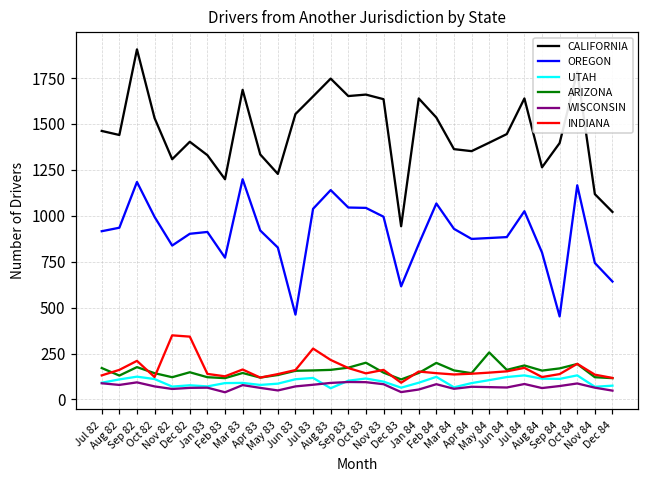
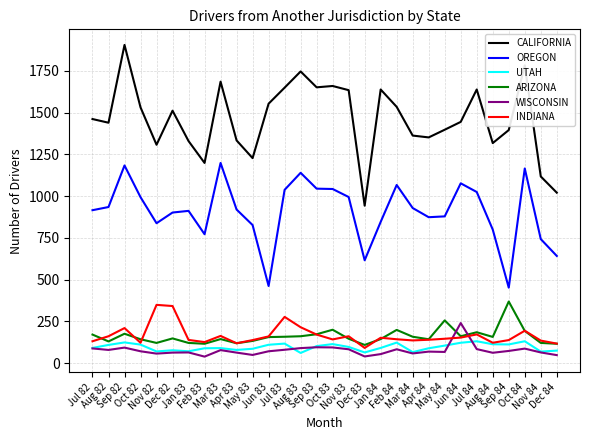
CALIFORNIA, Dec 82: 1400 -> 1510
OREGON, Jun 84: 880 -> 1080
WISCONSIN, Jun 84: 70 -> 240
CALIFORNIA, Aug 84: 1260 -> 1320
ARIZONA, Sep 84: 170 -> 370
